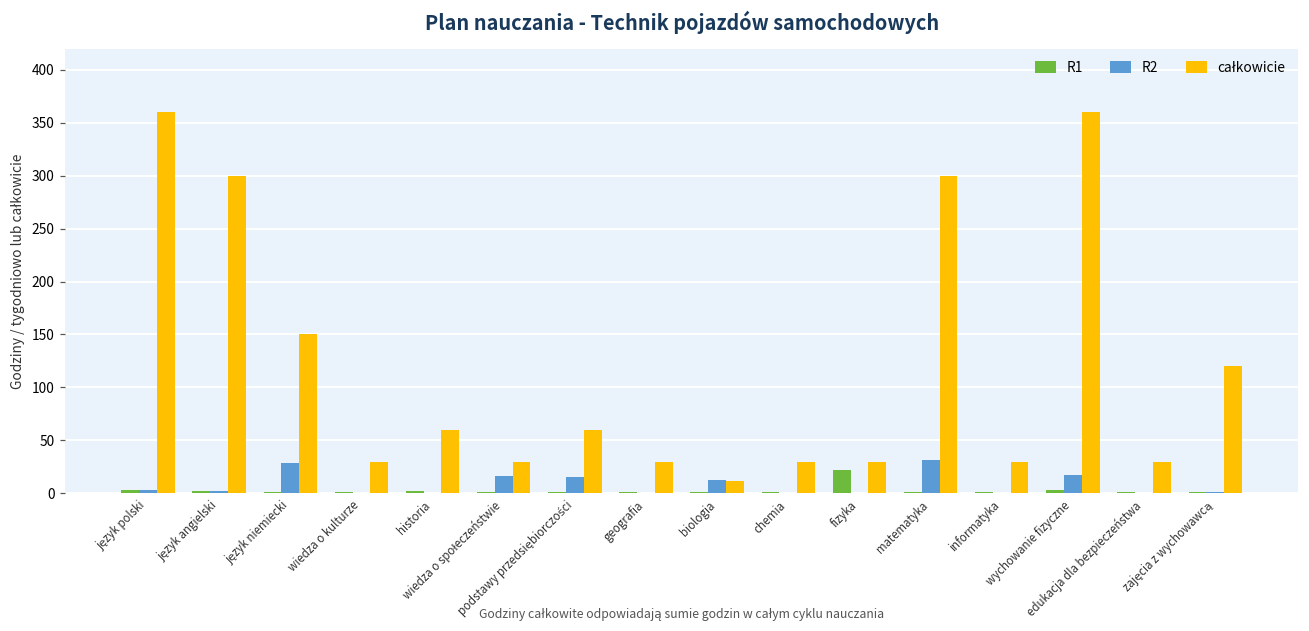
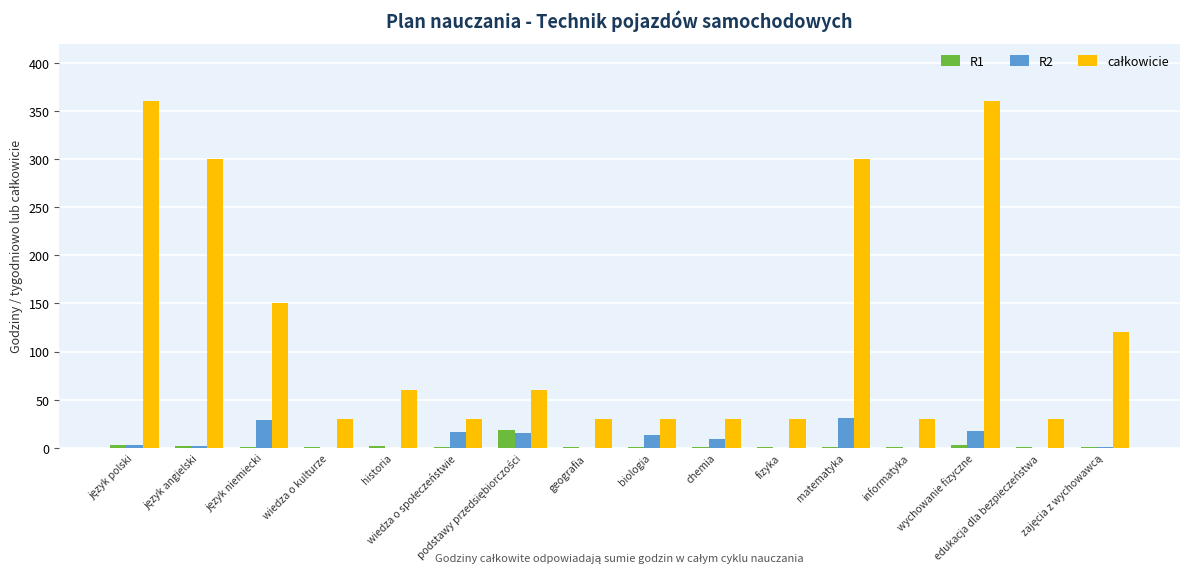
R1, podstawy przedsiębiorczości: 0 -> 20
całkowicie, biologia: 10 -> 30
R2, chemia: 0 -> 10
R1, fizyka: 20 -> 0
